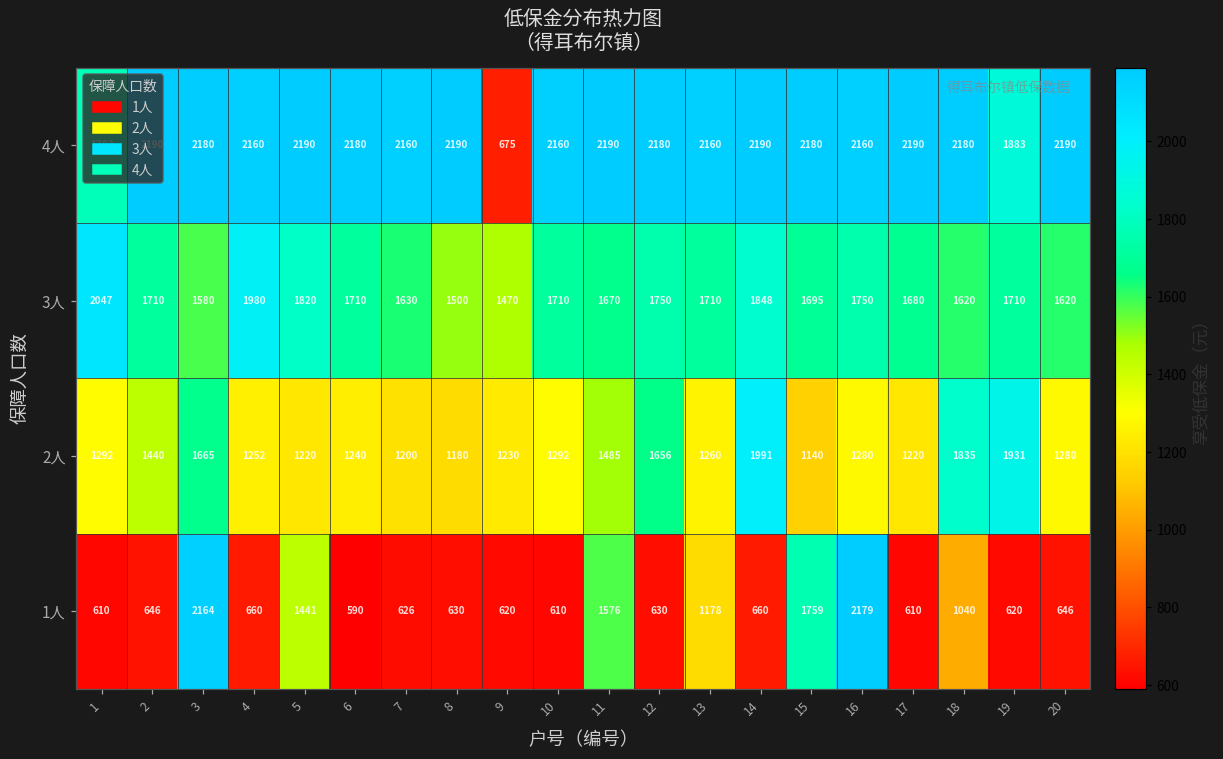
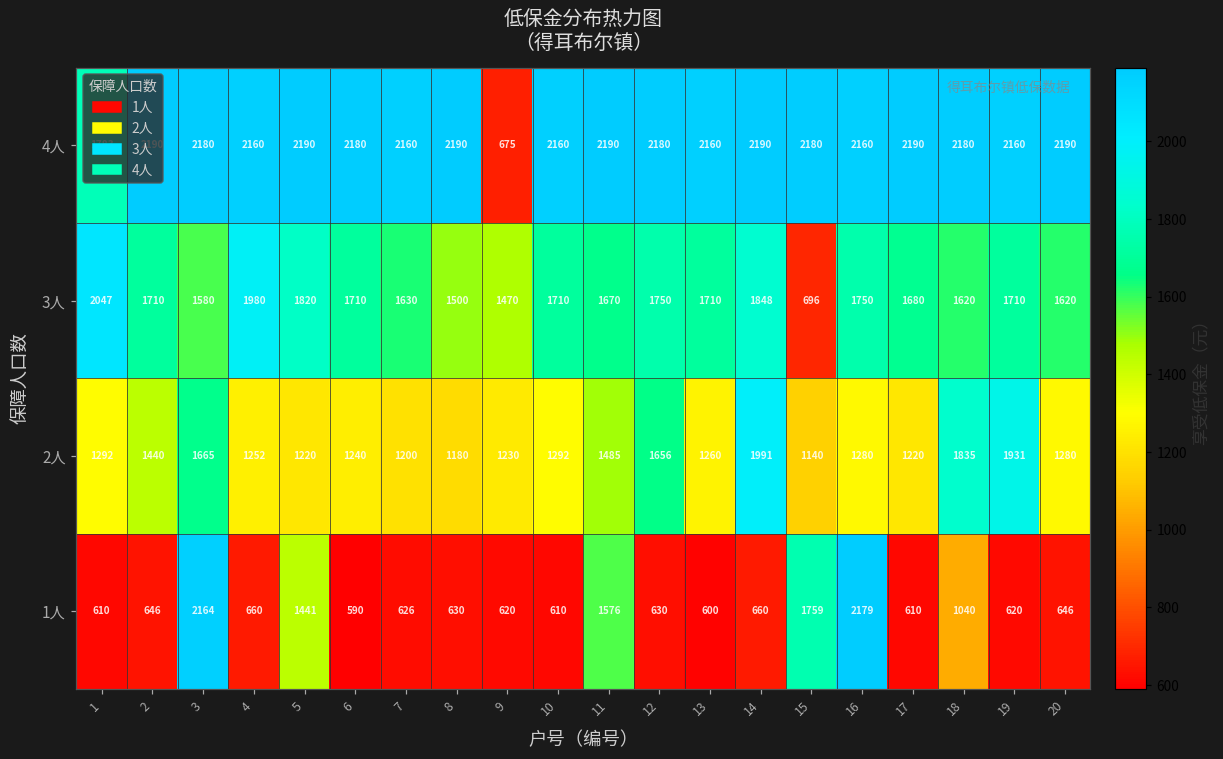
4人, 19: 1883 -> 2160
3人, 15: 1695 -> 696
1人, 13: 1178 -> 600
